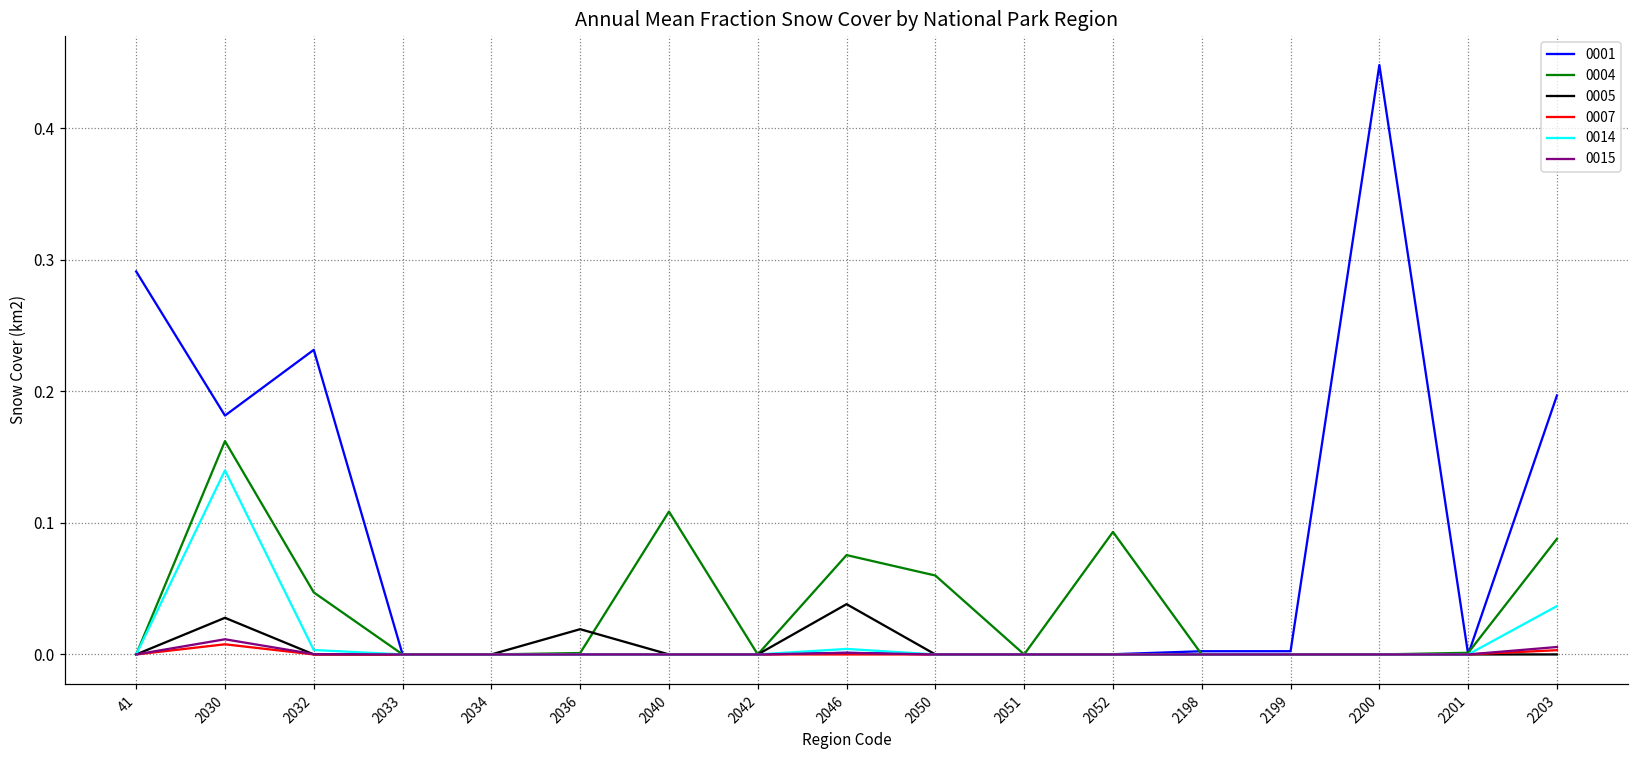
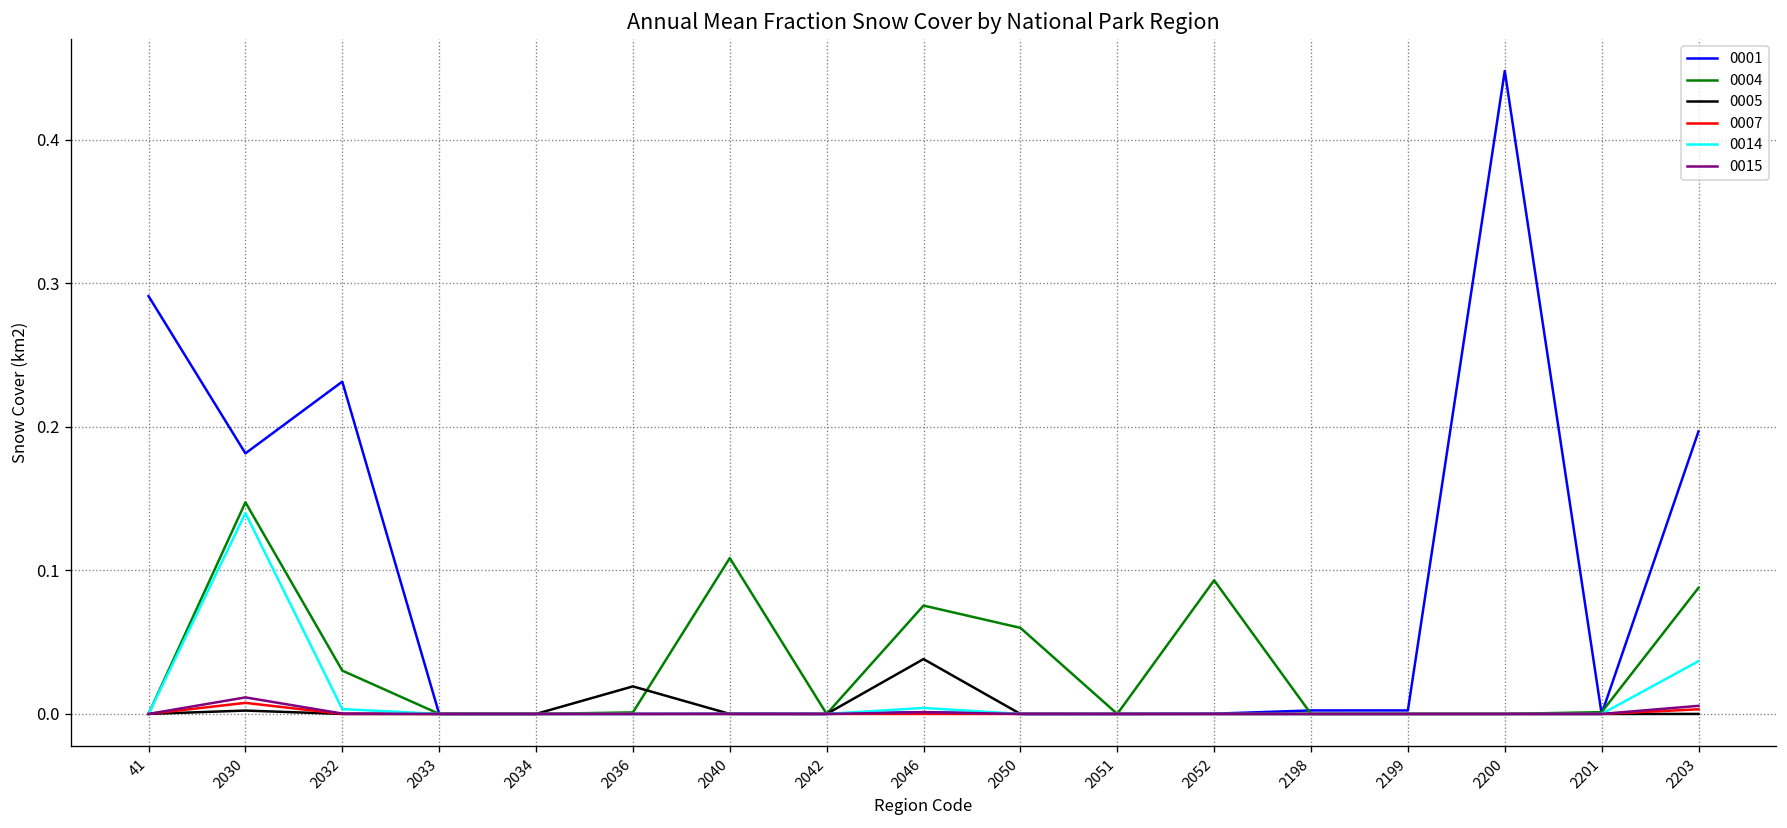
0004, 2030: 0.162 -> 0.147
0005, 2030: 0.028 -> 0.002
0004, 2032: 0.047 -> 0.030
